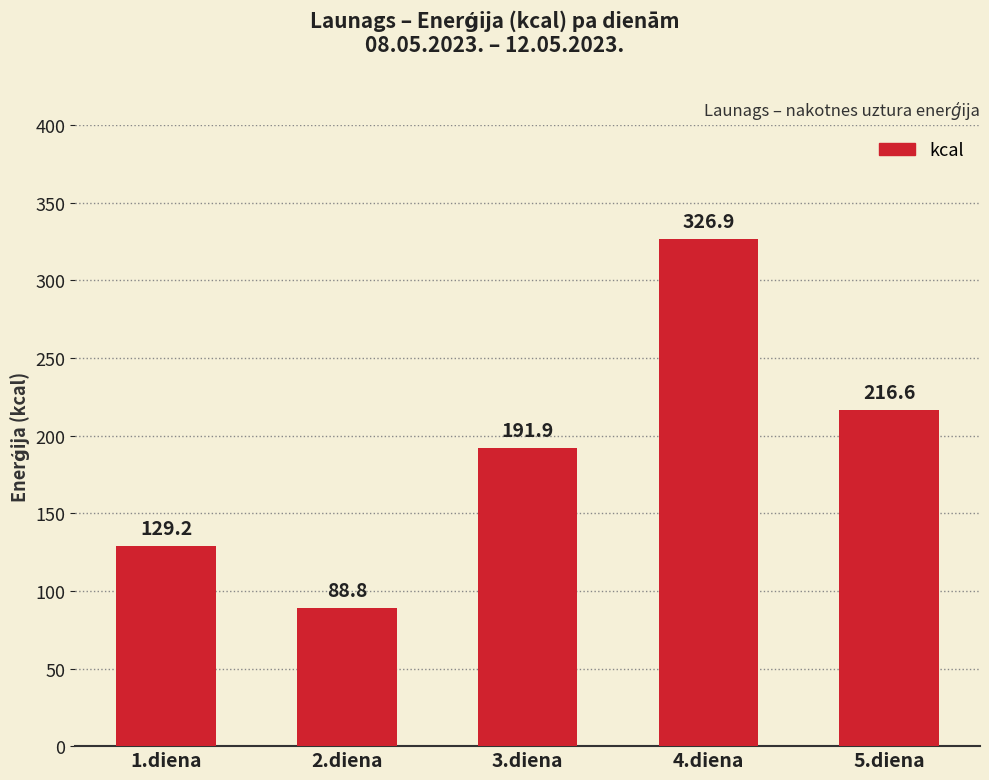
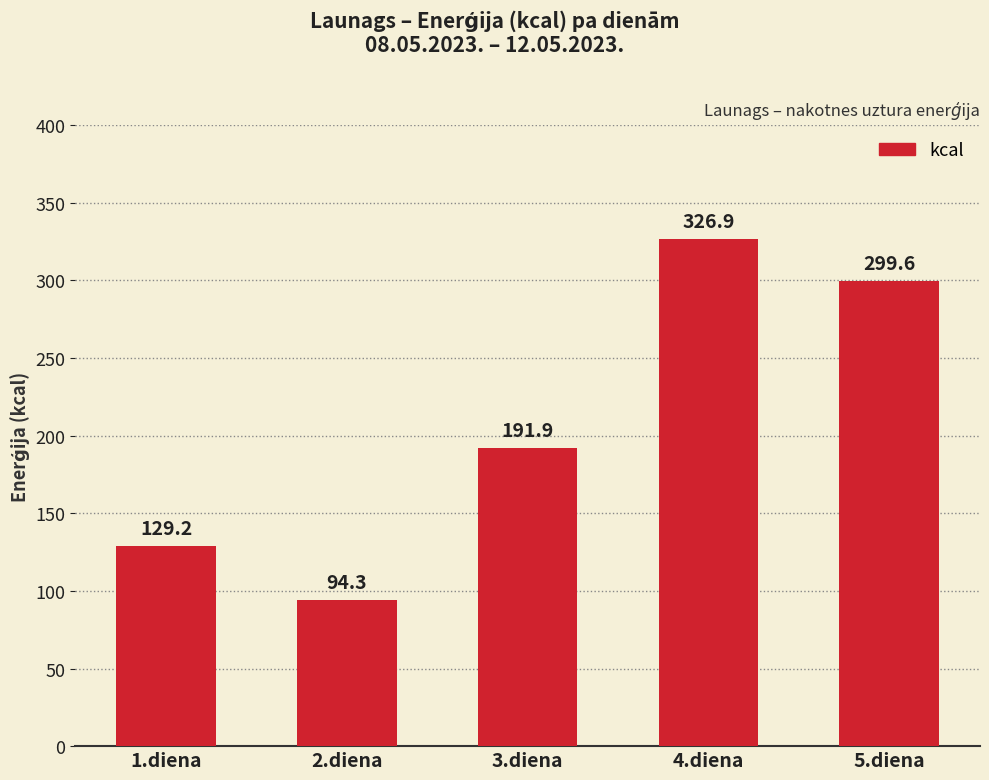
2.diena: 88.8 -> 94.3
5.diena: 216.6 -> 299.6
